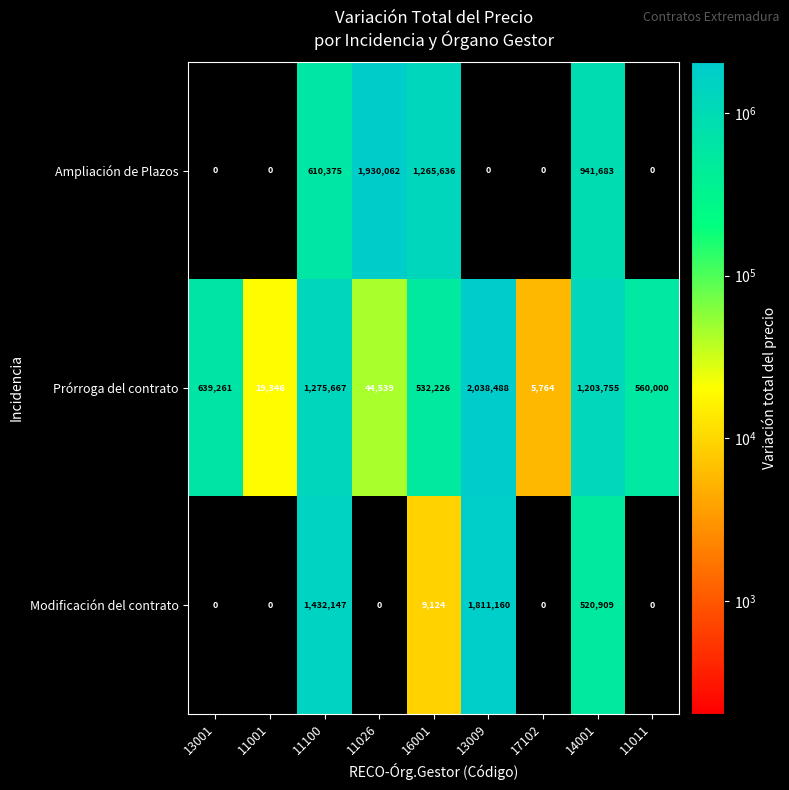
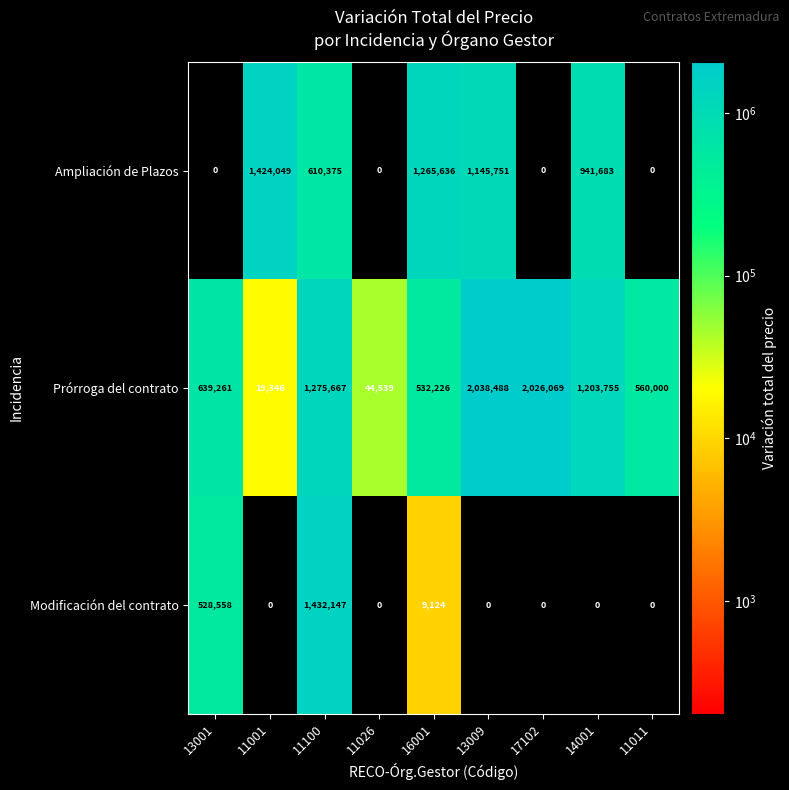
Ampliación de Plazos, 11001: 0 -> 1,424,049
Ampliación de Plazos, 11026: 1,930,062 -> 0
Ampliación de Plazos, 13009: 0 -> 1,145,751
Prórroga del contrato, 17102: 5,764 -> 2,026,069
Modificación del contrato, 13001: 0 -> 528,558
Modificación del contrato, 13009: 1,811,160 -> 0
Modificación del contrato, 14001: 520,909 -> 0
